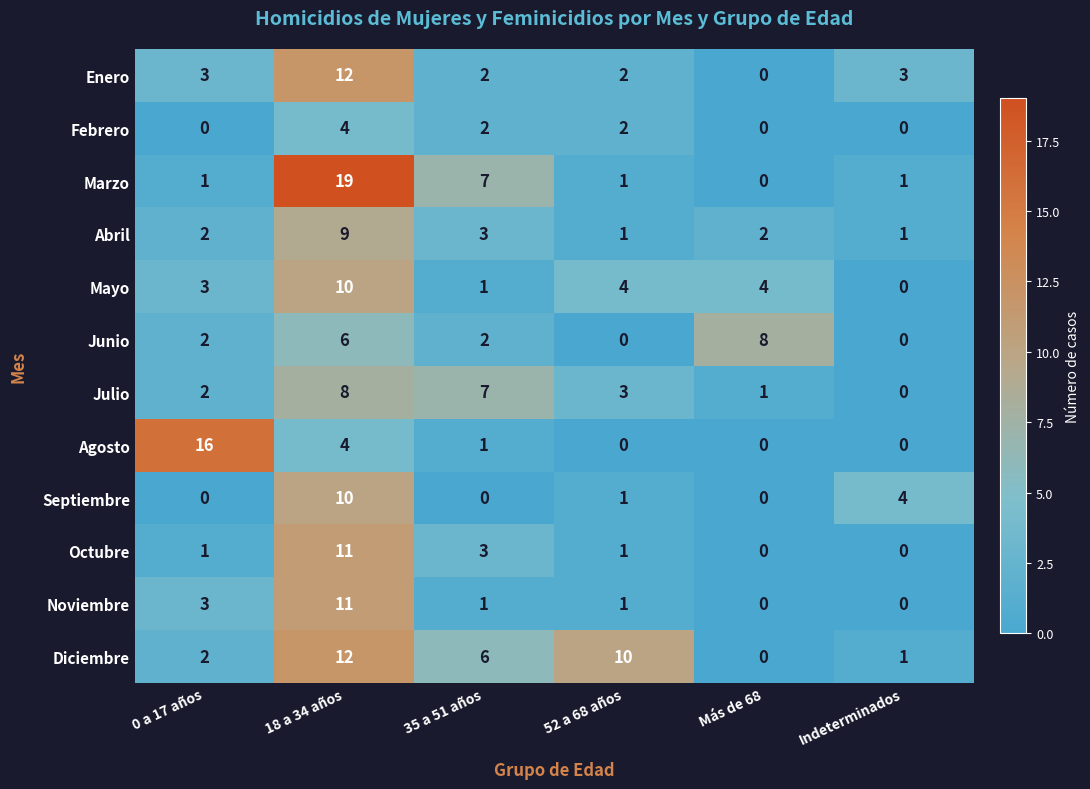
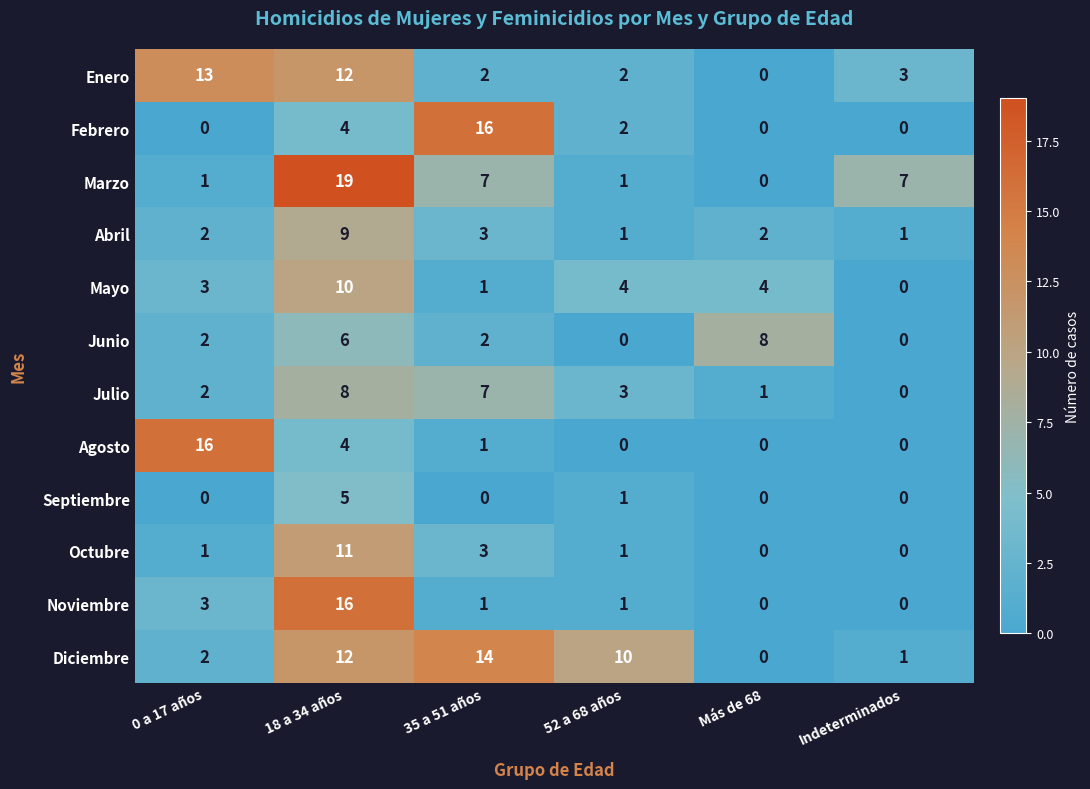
Enero, 0 a 17 años: 3 -> 13
Febrero, 35 a 51 años: 2 -> 16
Marzo, Indeterminados: 1 -> 7
Septiembre, 18 a 34 años: 10 -> 5
Septiembre, Indeterminados: 4 -> 0
Noviembre, 18 a 34 años: 11 -> 16
Diciembre, 35 a 51 años: 6 -> 14
